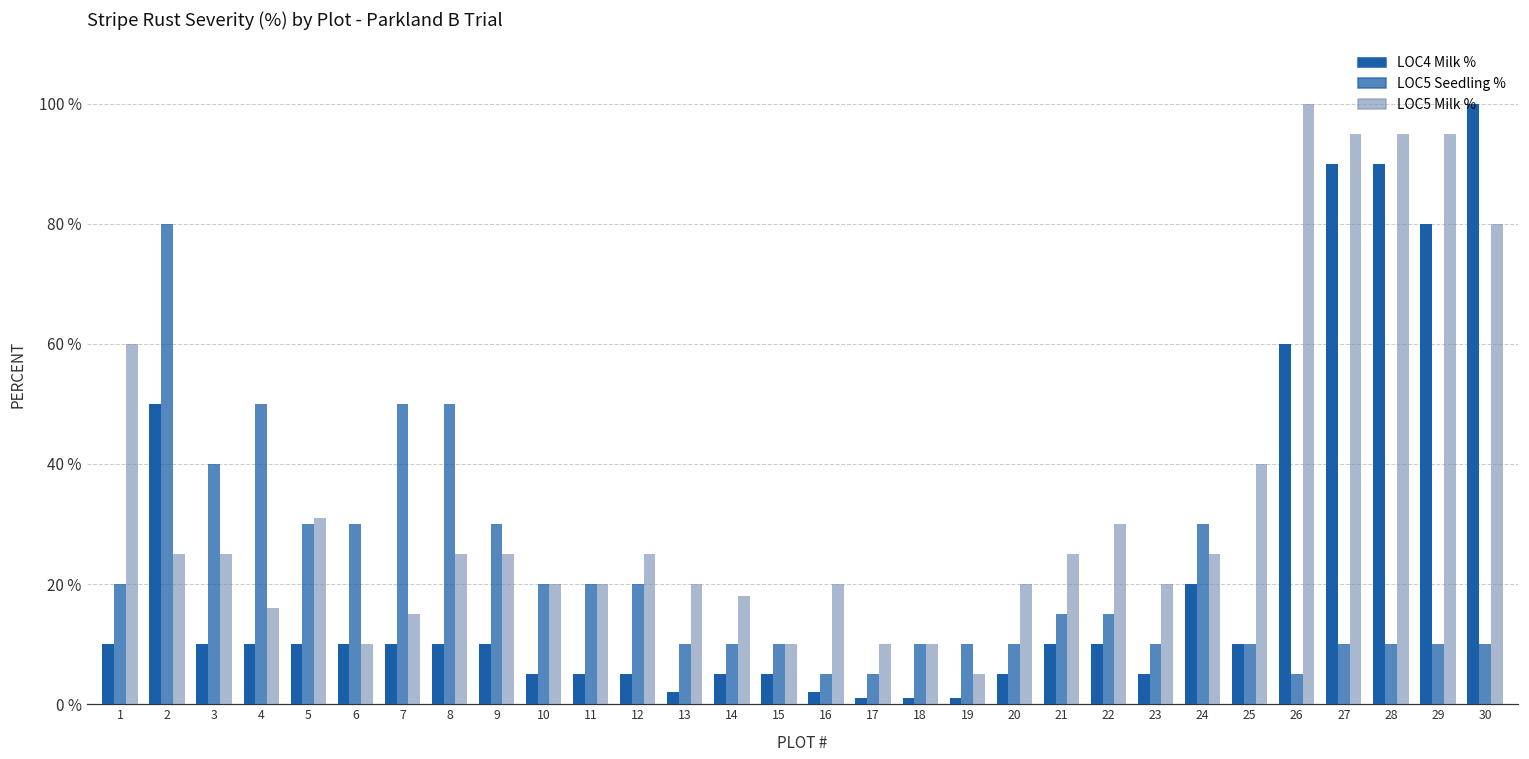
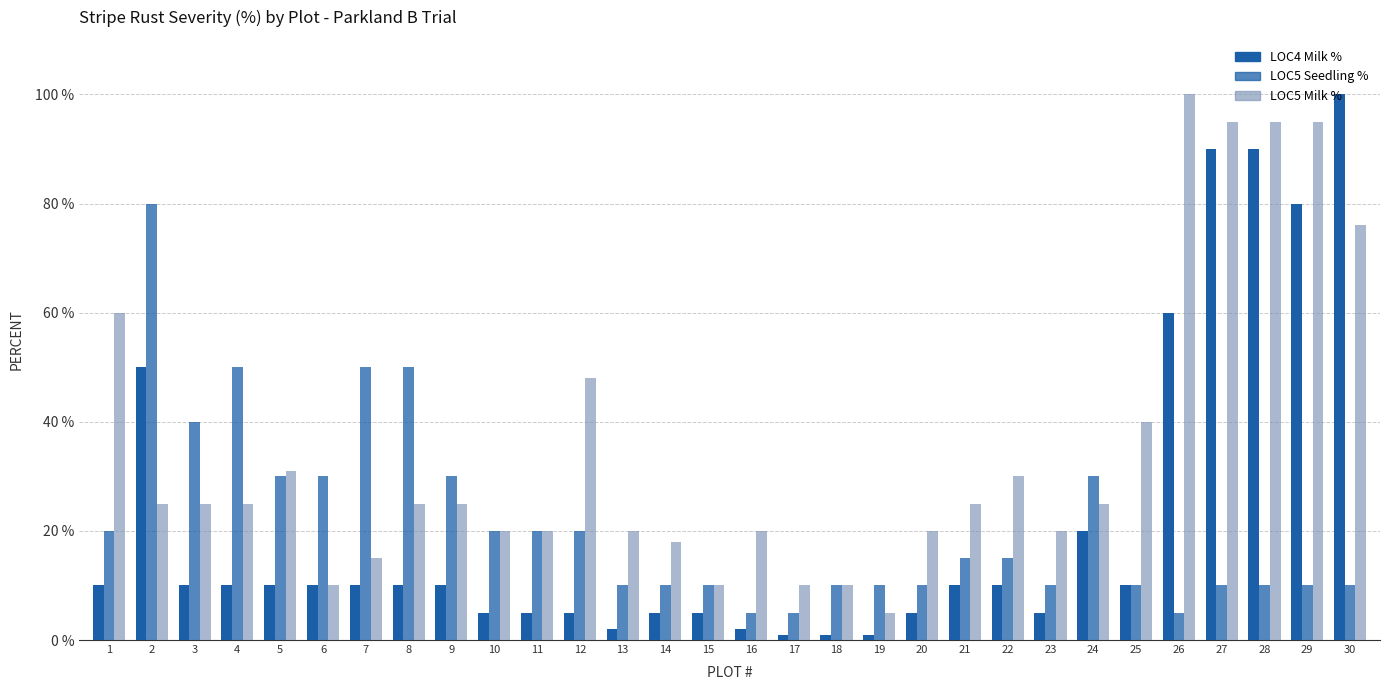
LOC5 Milk %, 4: 16 % -> 25 %
LOC5 Milk %, 12: 25 % -> 48 %
LOC5 Milk %, 30: 80 % -> 76 %
